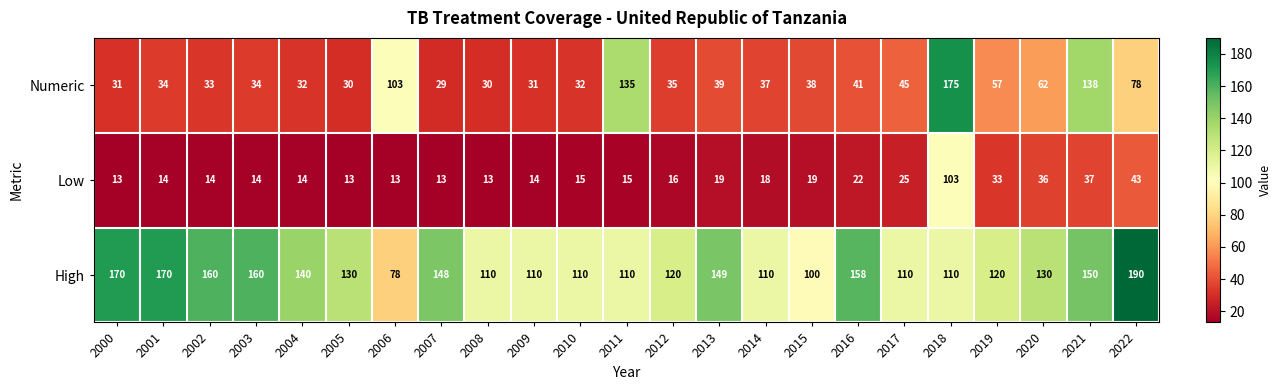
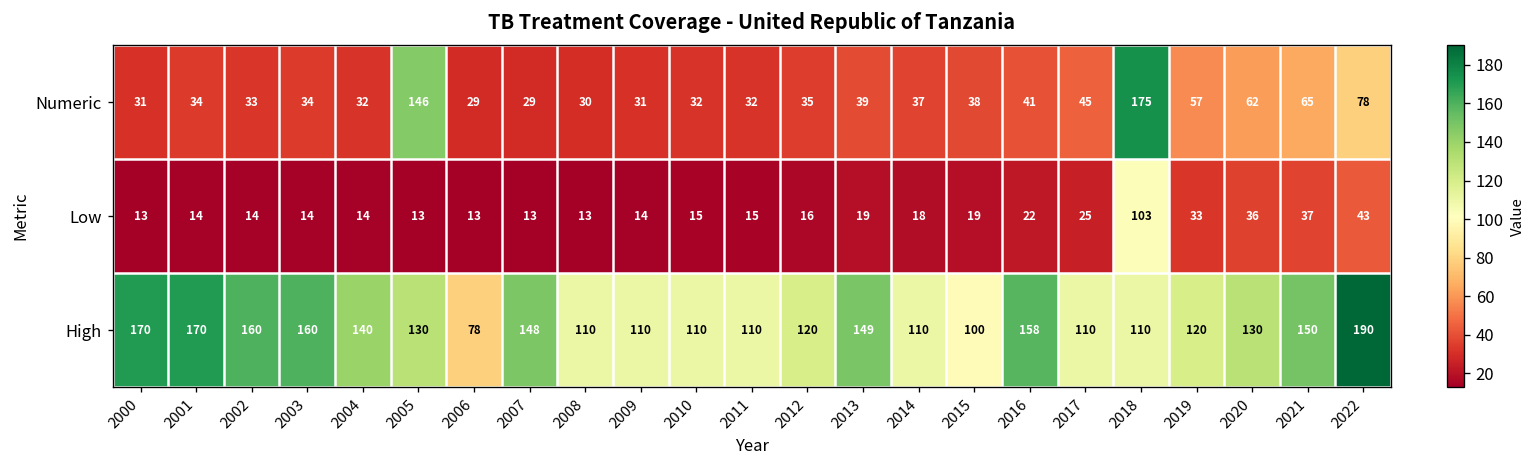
Numeric, 2005: 30 -> 146
Numeric, 2006: 103 -> 29
Numeric, 2011: 135 -> 32
Numeric, 2021: 138 -> 65
